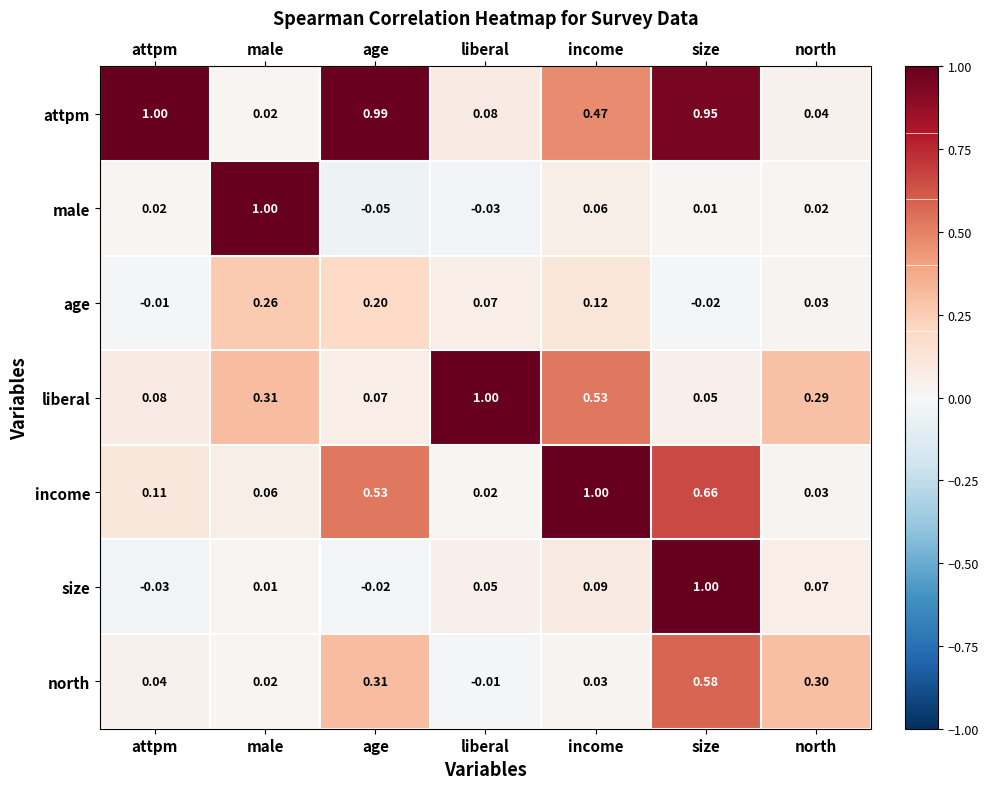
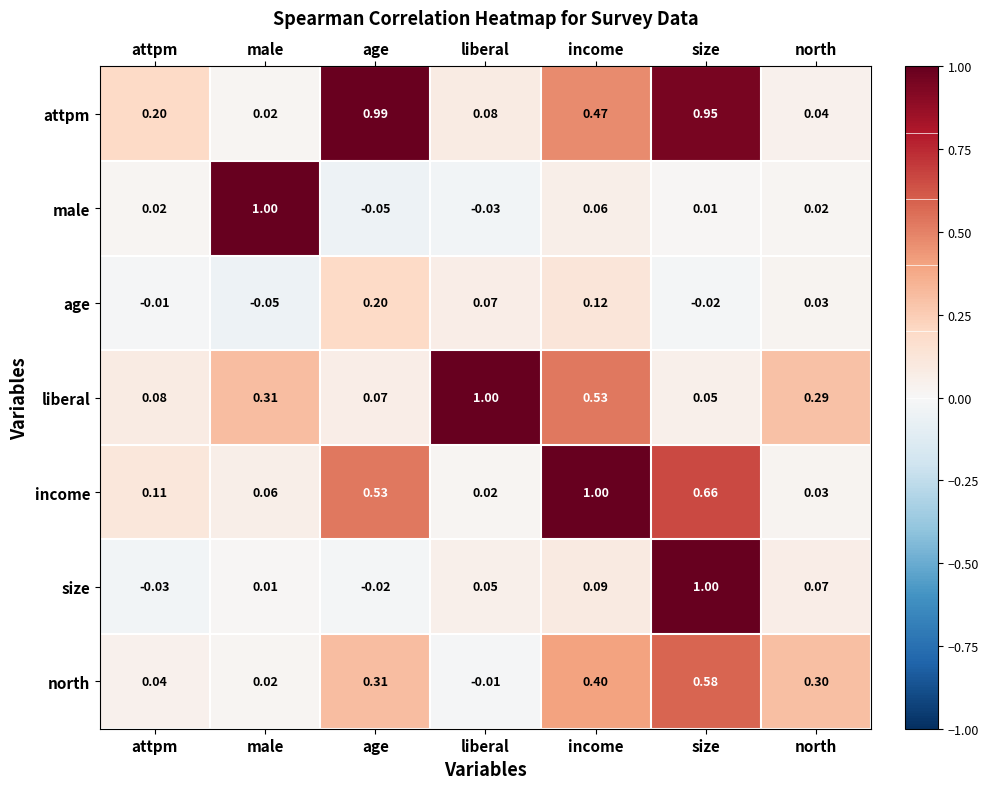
attpm, attpm: 1.00 -> 0.20
age, male: 0.26 -> -0.05
north, income: 0.03 -> 0.40
